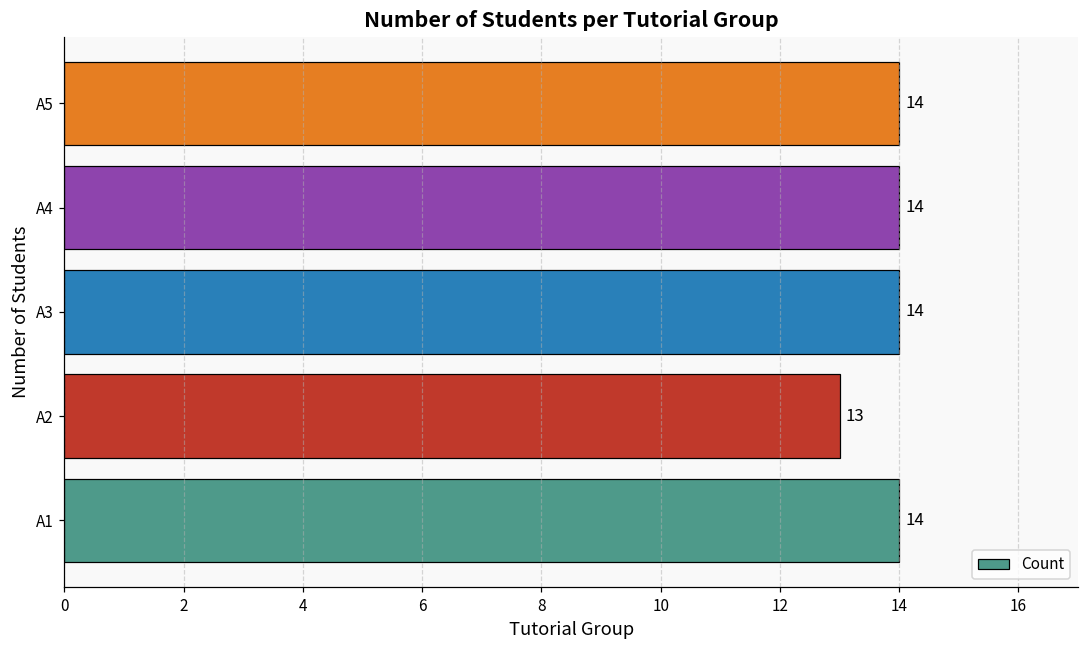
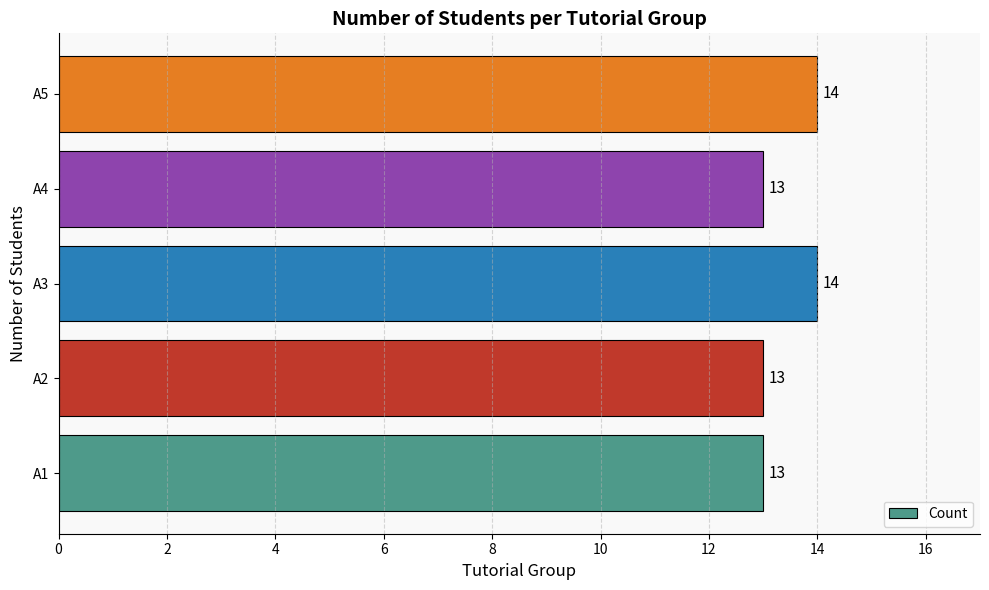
A4: 14 -> 13
A1: 14 -> 13
